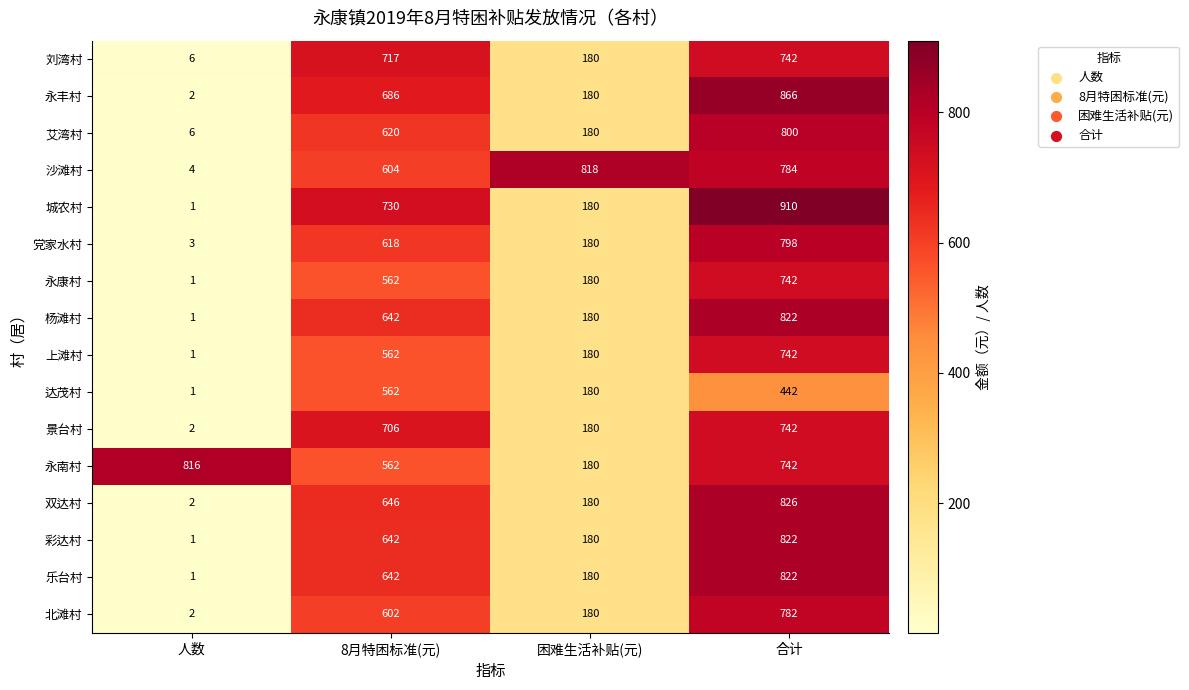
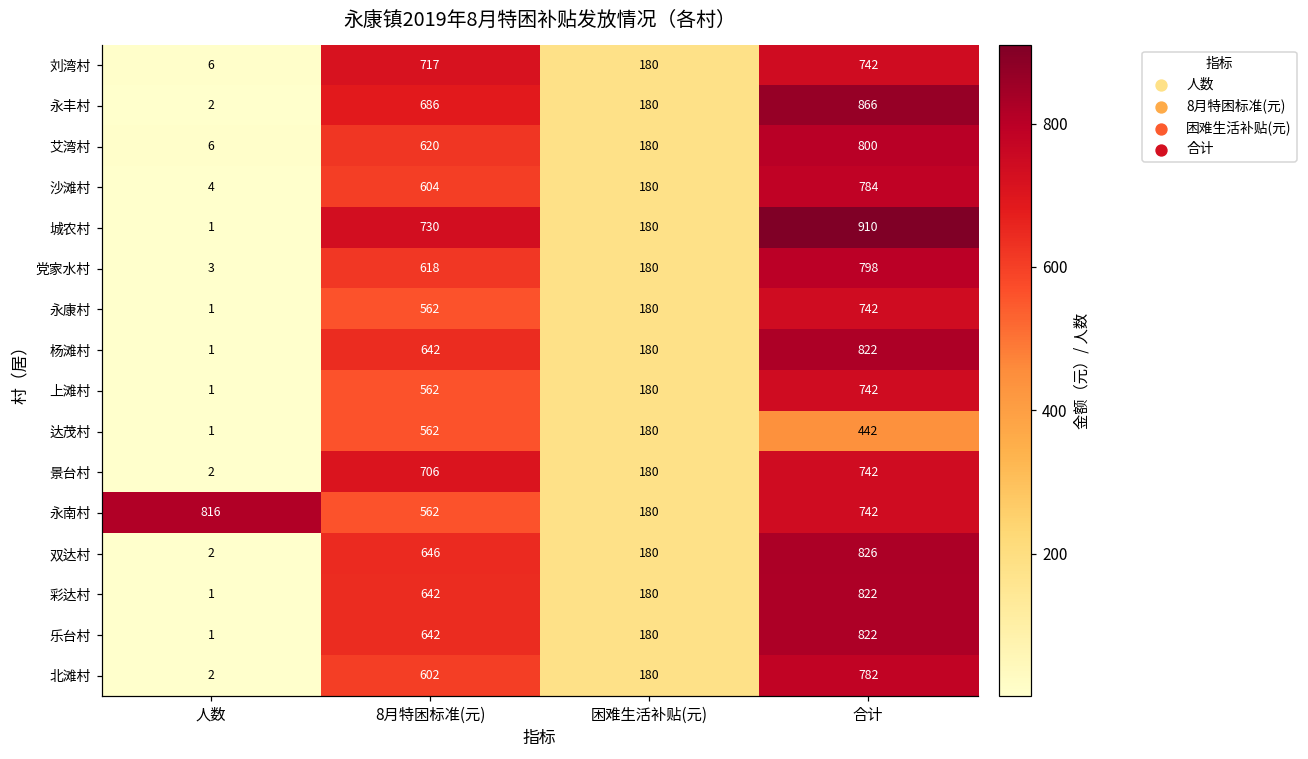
沙滩村, 困难生活补贴(元): 818 -> 180
